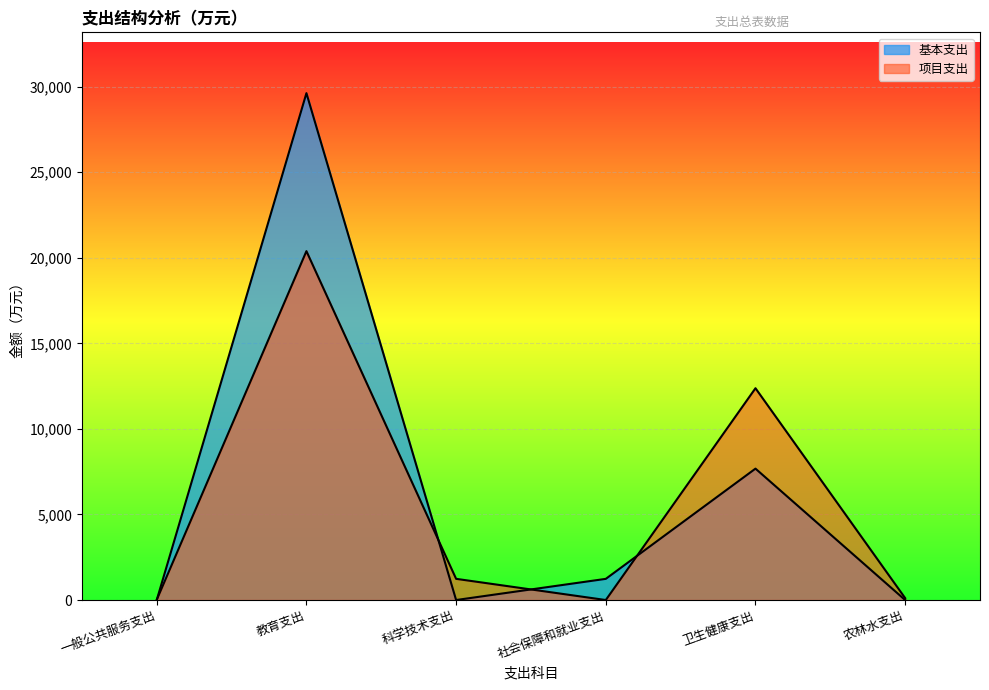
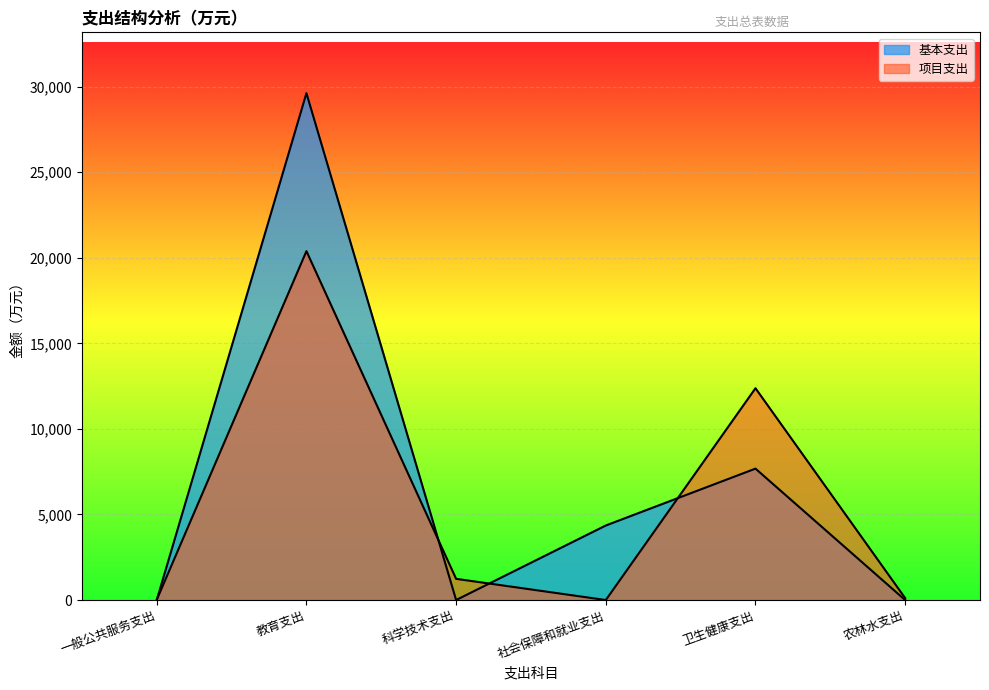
基本支出, 社会保障和就业支出: 1,200 -> 4,400
